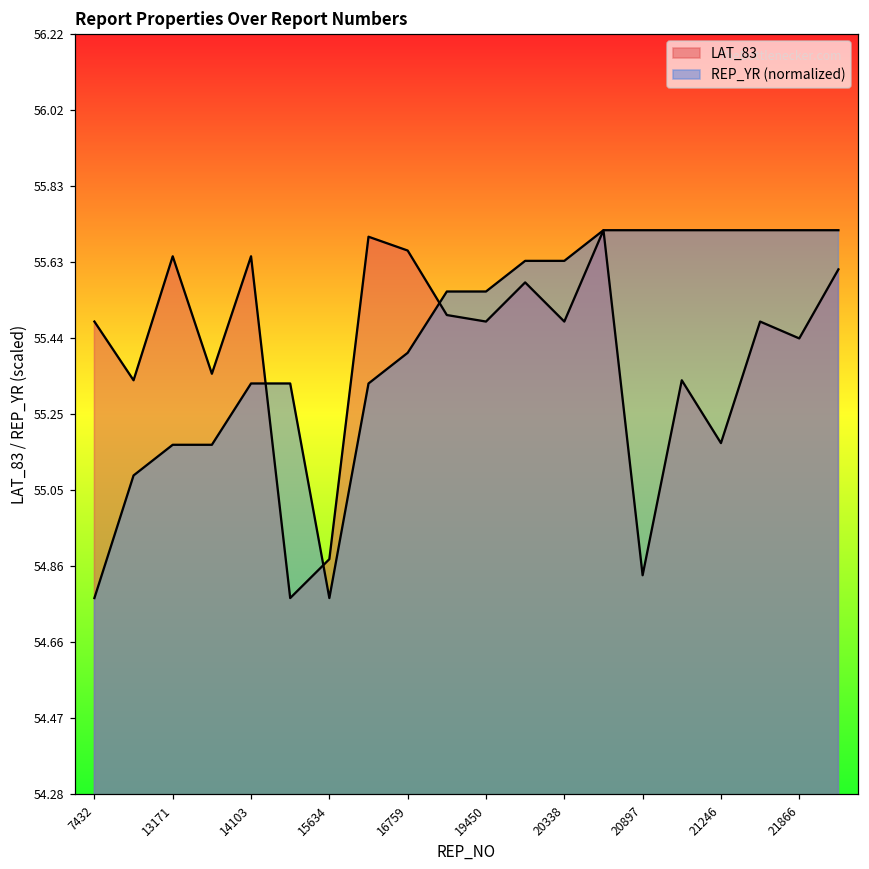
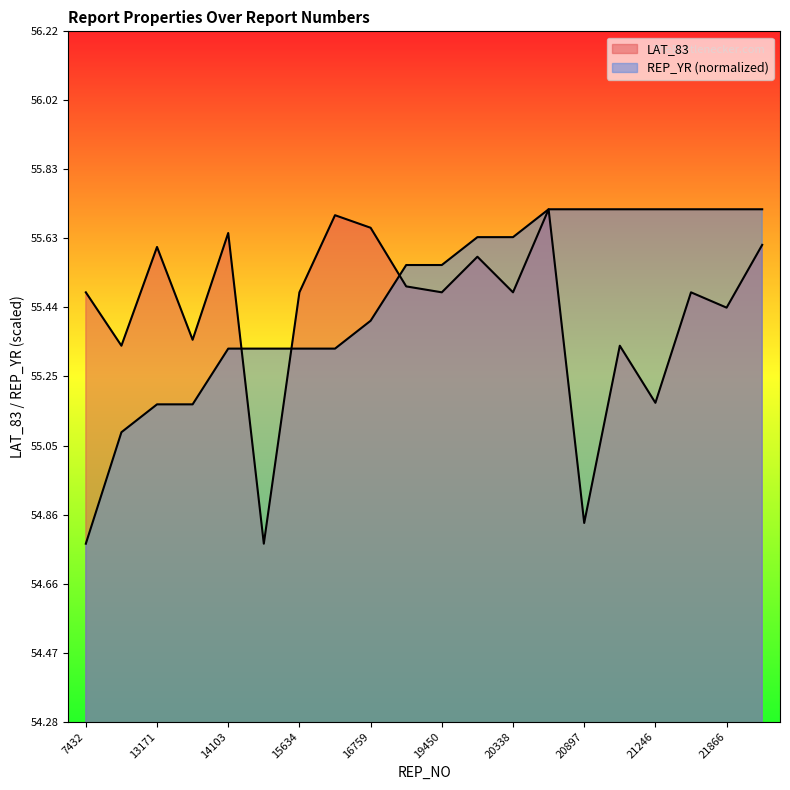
LAT_83, 13171: 55.65 -> 55.61
LAT_83, 15634: 54.88 -> 55.48
REP_YR (normalized), 15634: 54.78 -> 55.33
